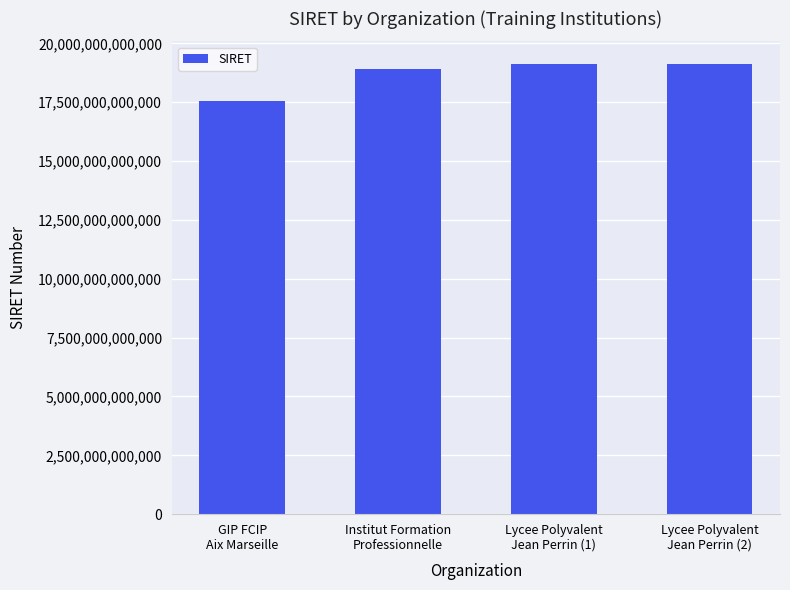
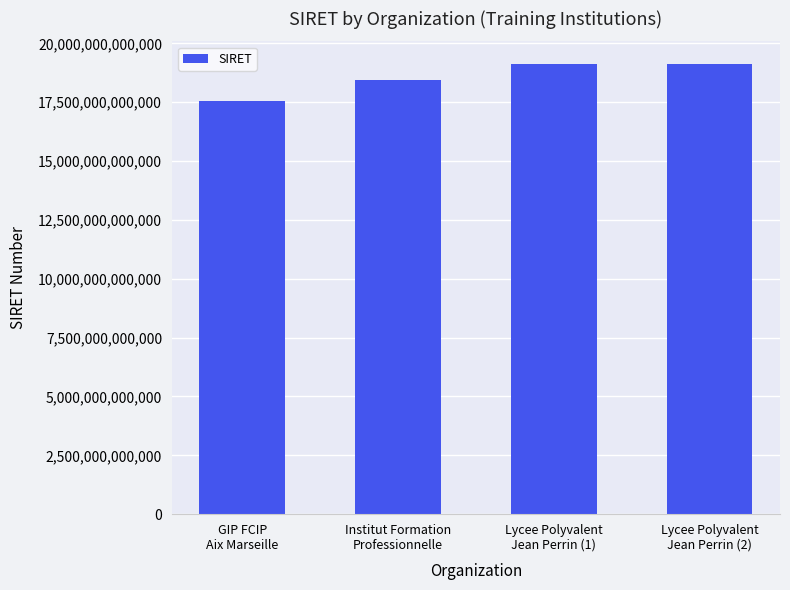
Institut Formation Professionnelle: 18,900,000,000,000 -> 18,500,000,000,000
